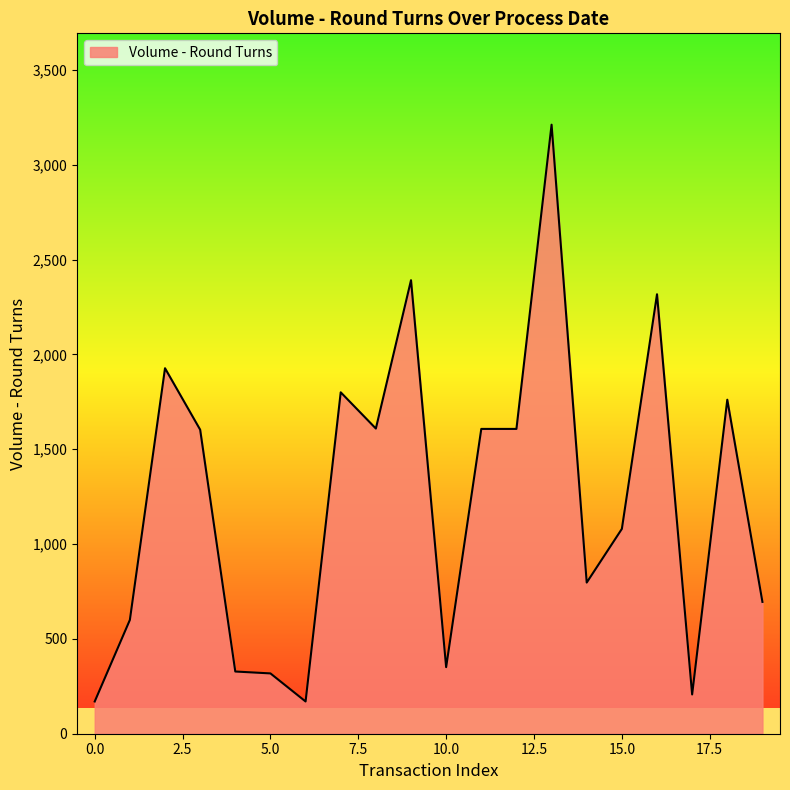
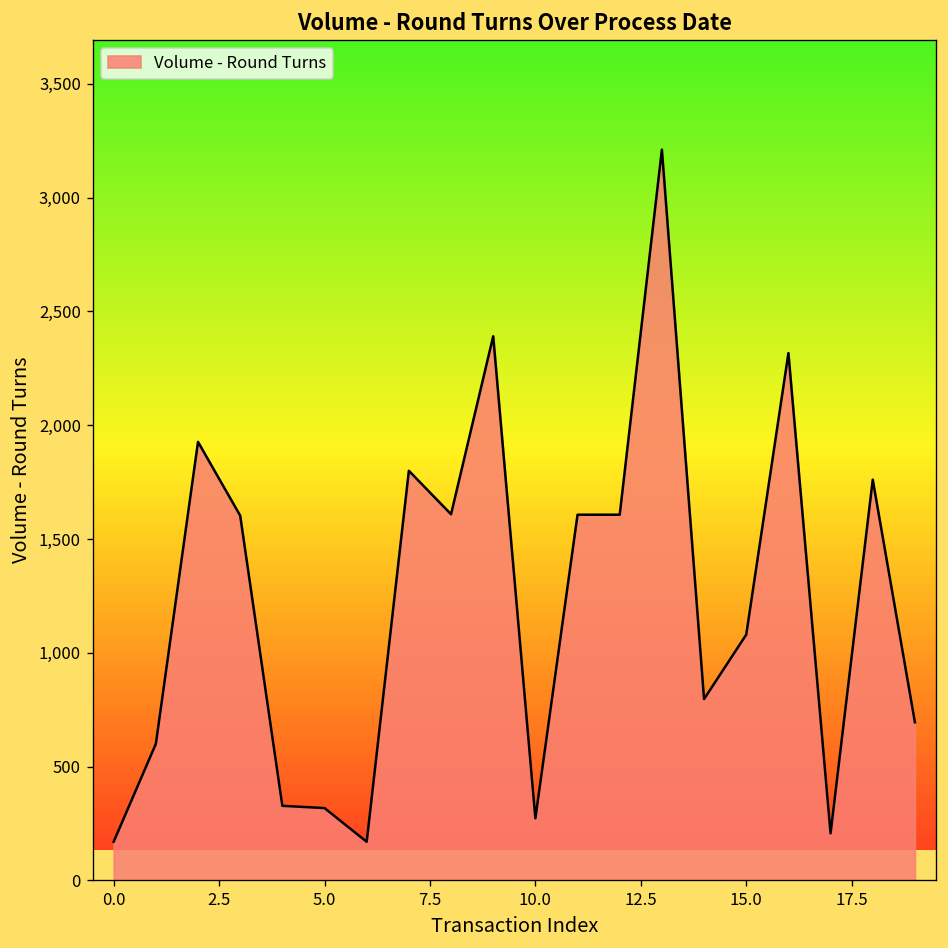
10.0: 350 -> 270
